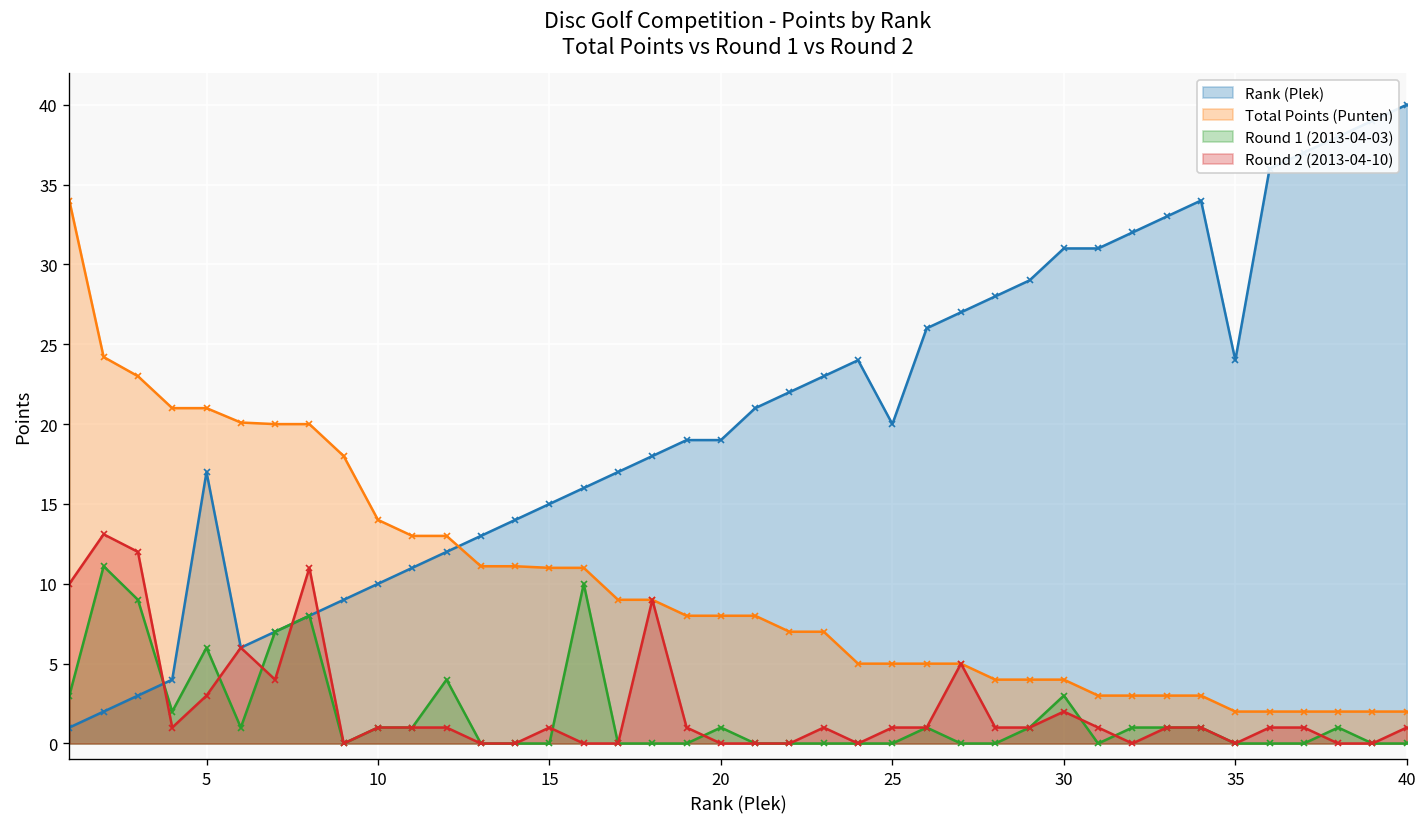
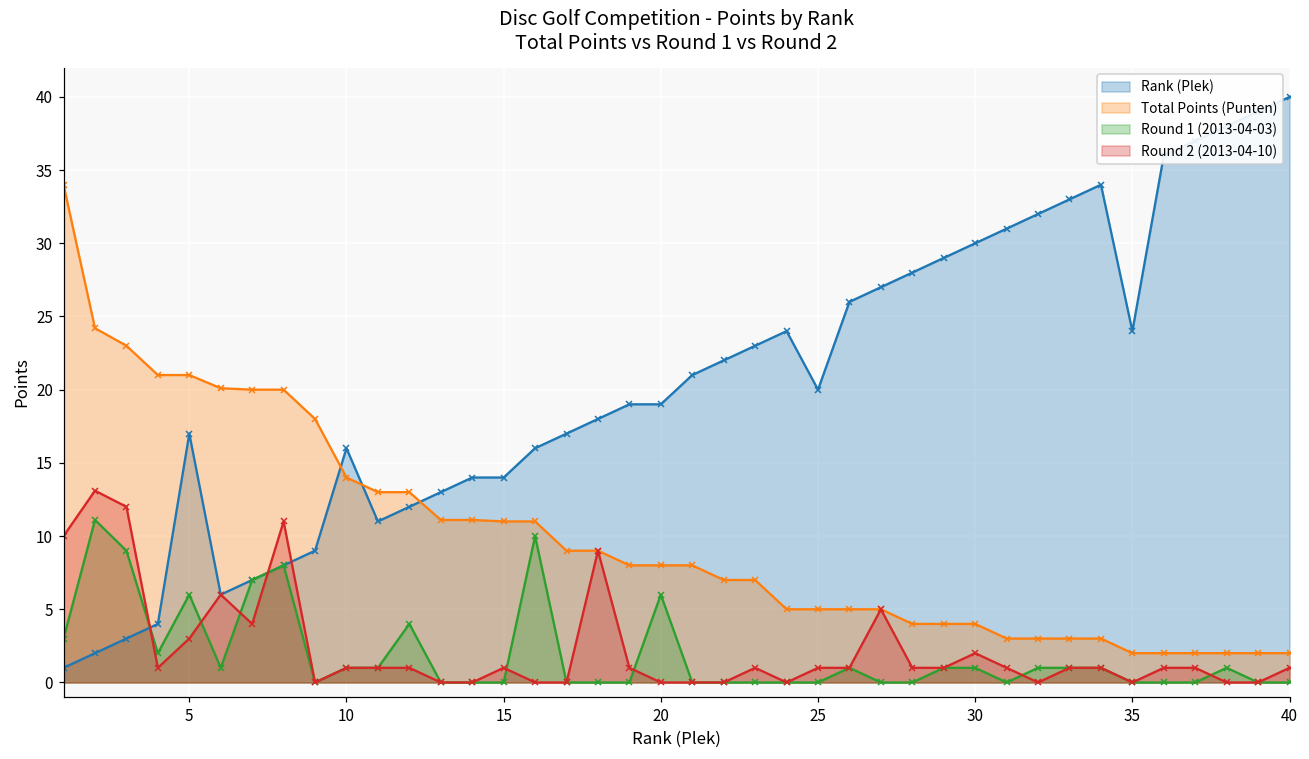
Rank (Plek), 10: 10 -> 16
Rank (Plek), 15: 15 -> 14
Round 1 (2013-04-03), 20: 1 -> 6
Rank (Plek), 30: 31 -> 30
Round 1 (2013-04-03), 30: 3 -> 1
